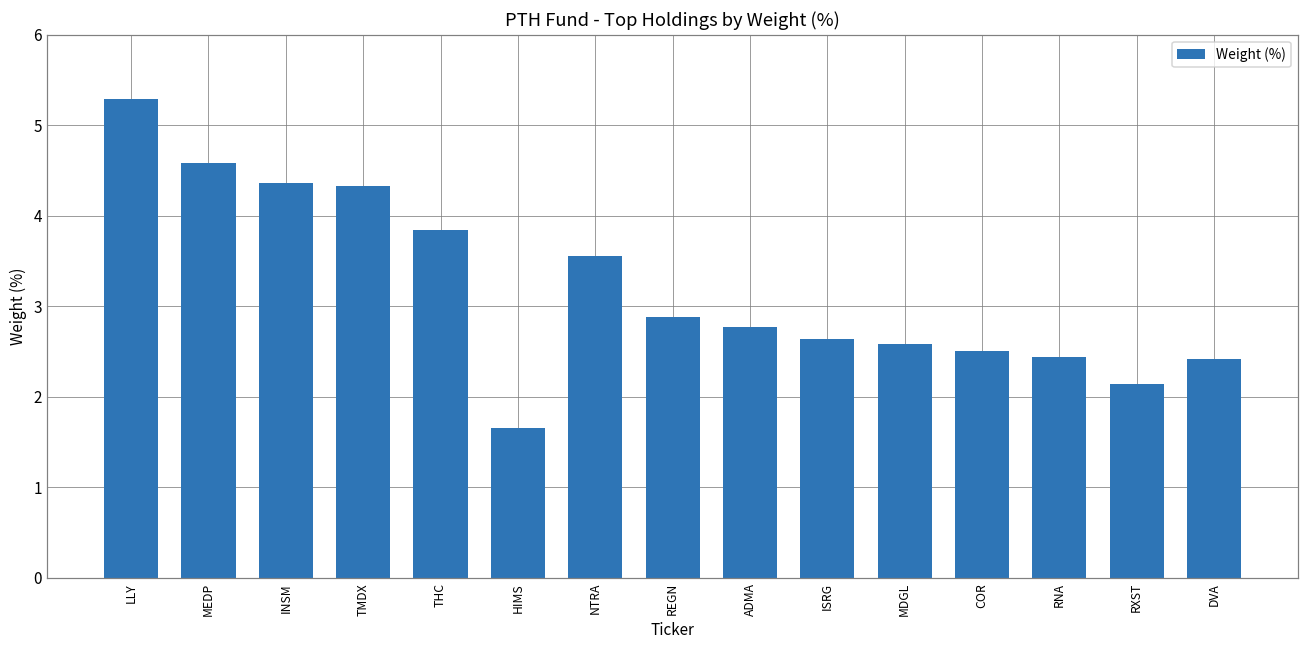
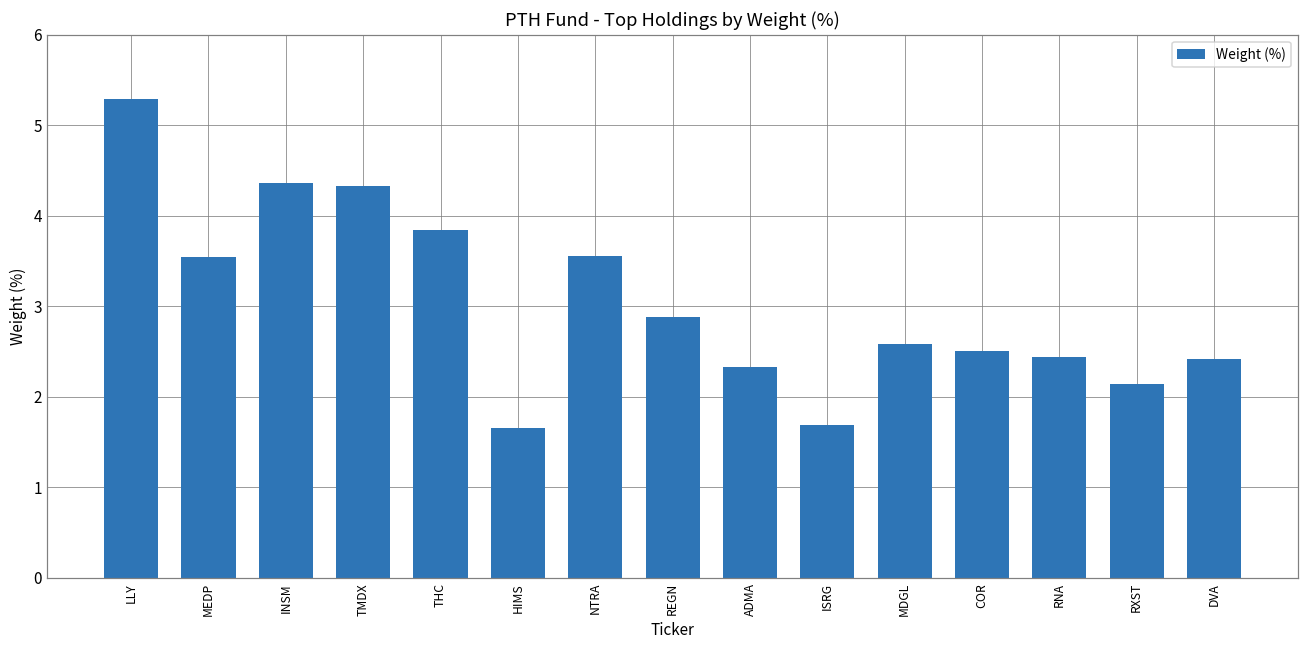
MEDP: 4.6 -> 3.5
ADMA: 2.8 -> 2.3
ISRG: 2.6 -> 1.7
